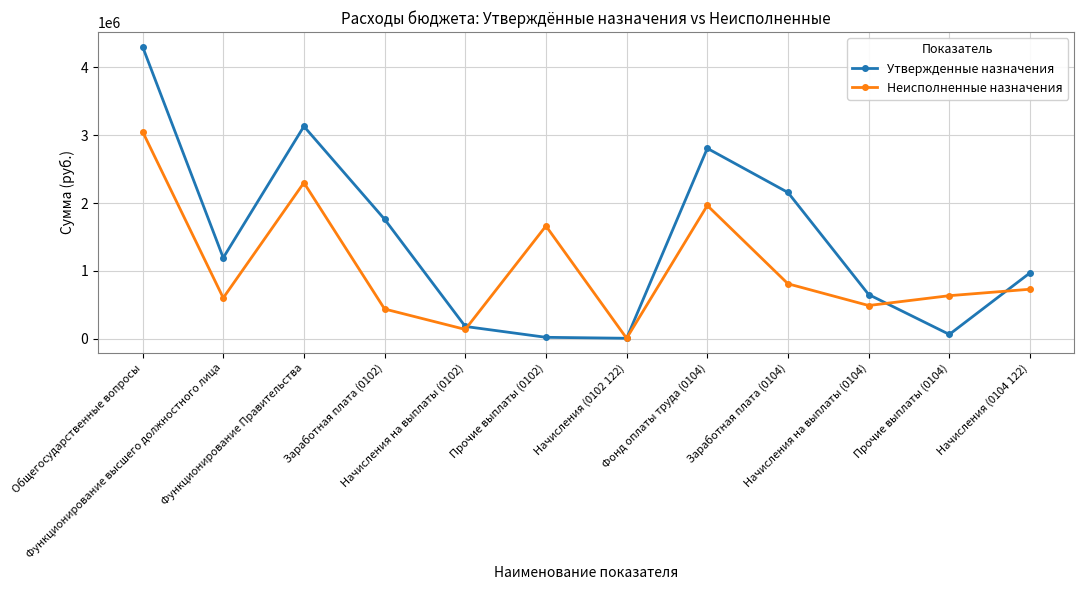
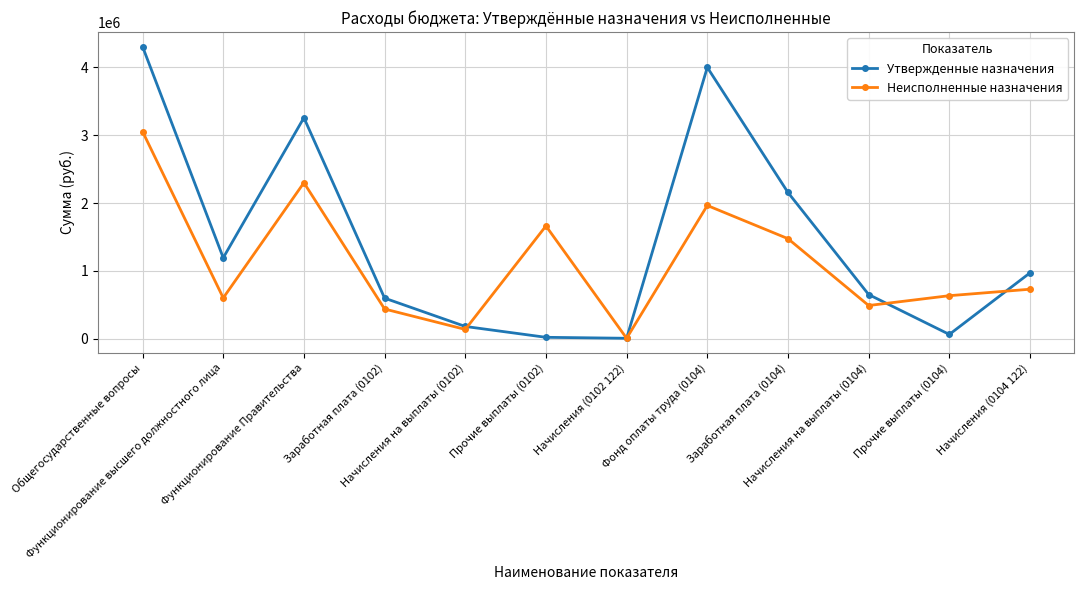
Утвержденные назначения, Функционирование Правительства: 3100000 -> 3300000
Утвержденные назначения, Заработная плата (0102): 1800000 -> 600000
Утвержденные назначения, Фонд оплаты труда (0104): 2800000 -> 4000000
Неисполненные назначения, Заработная плата (0104): 800000 -> 1500000
